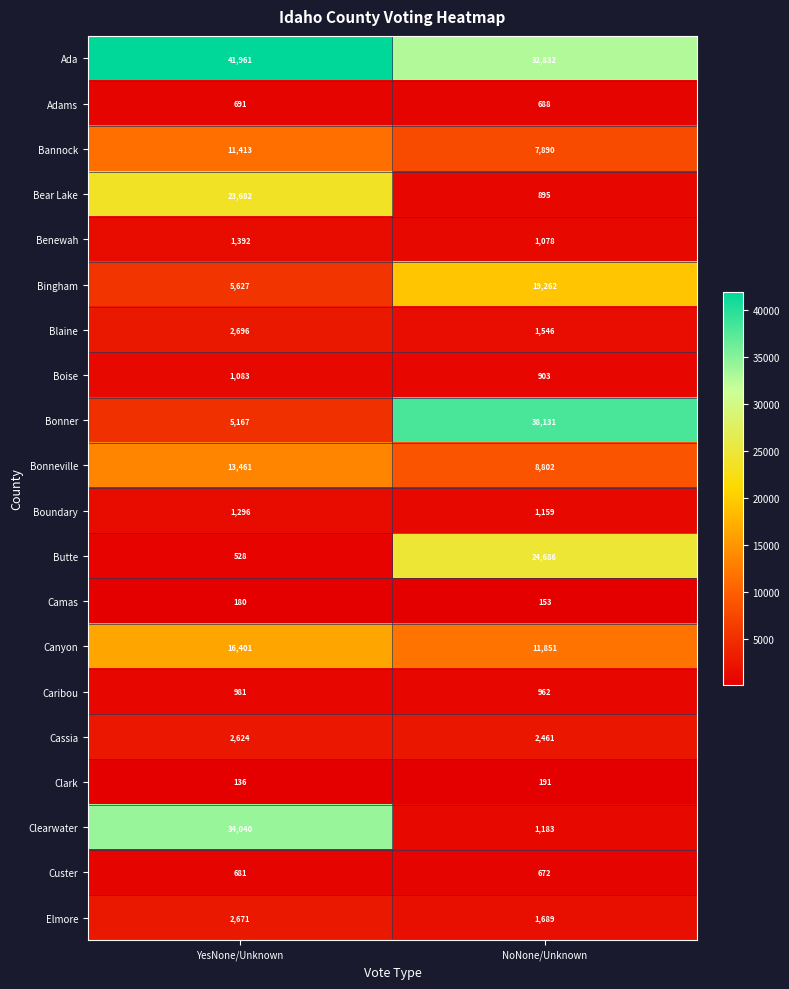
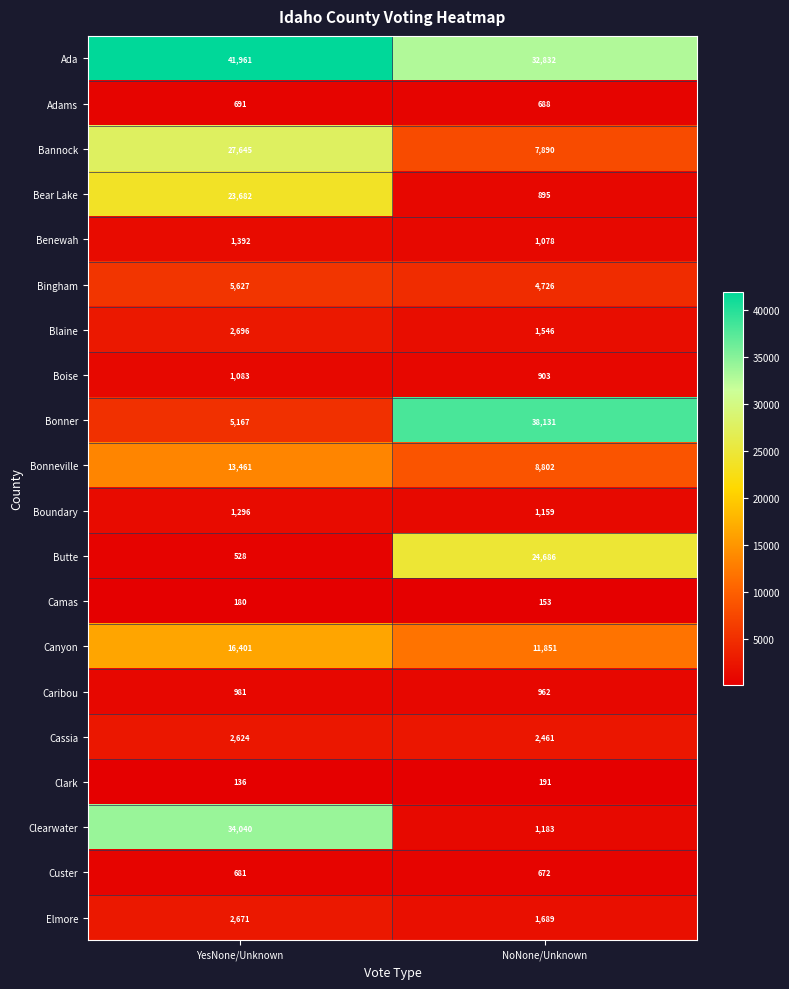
Bannock, YesNone/Unknown: 11,413 -> 27,645
Bingham, NoNone/Unknown: 19,262 -> 4,726
